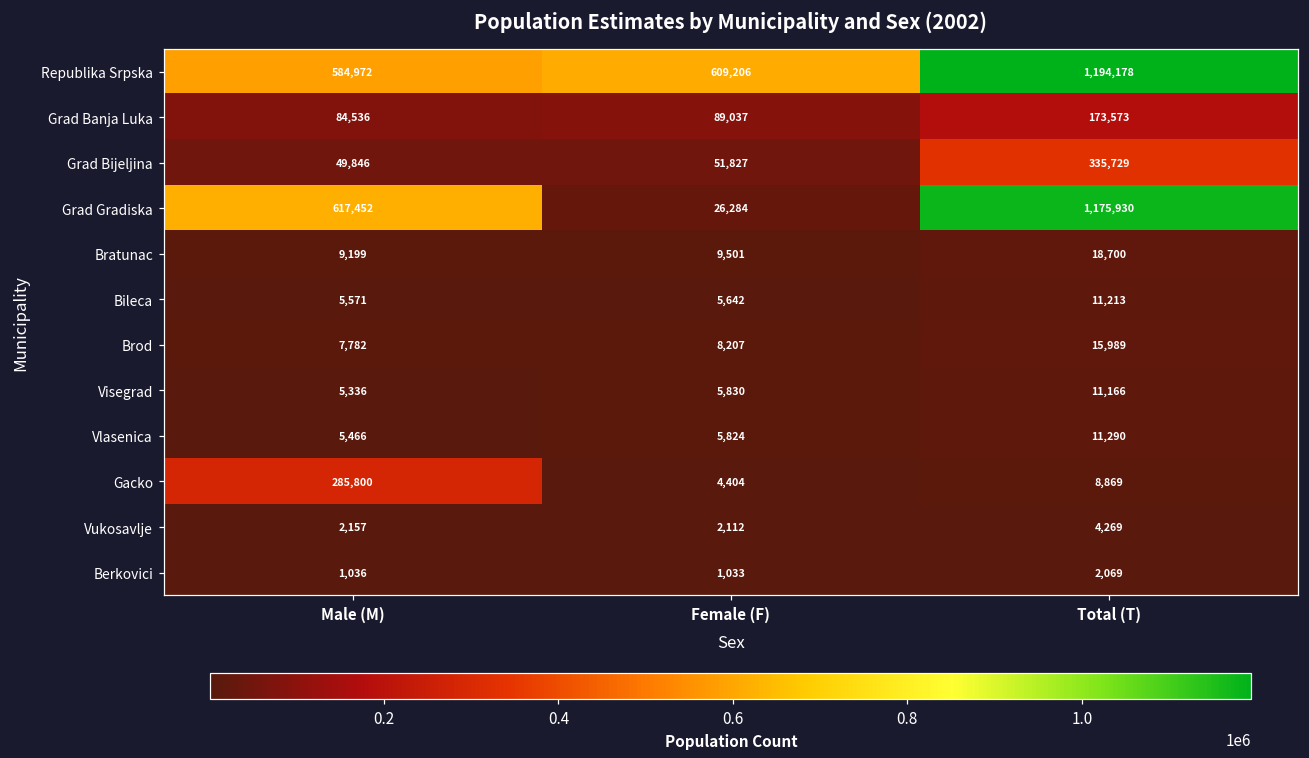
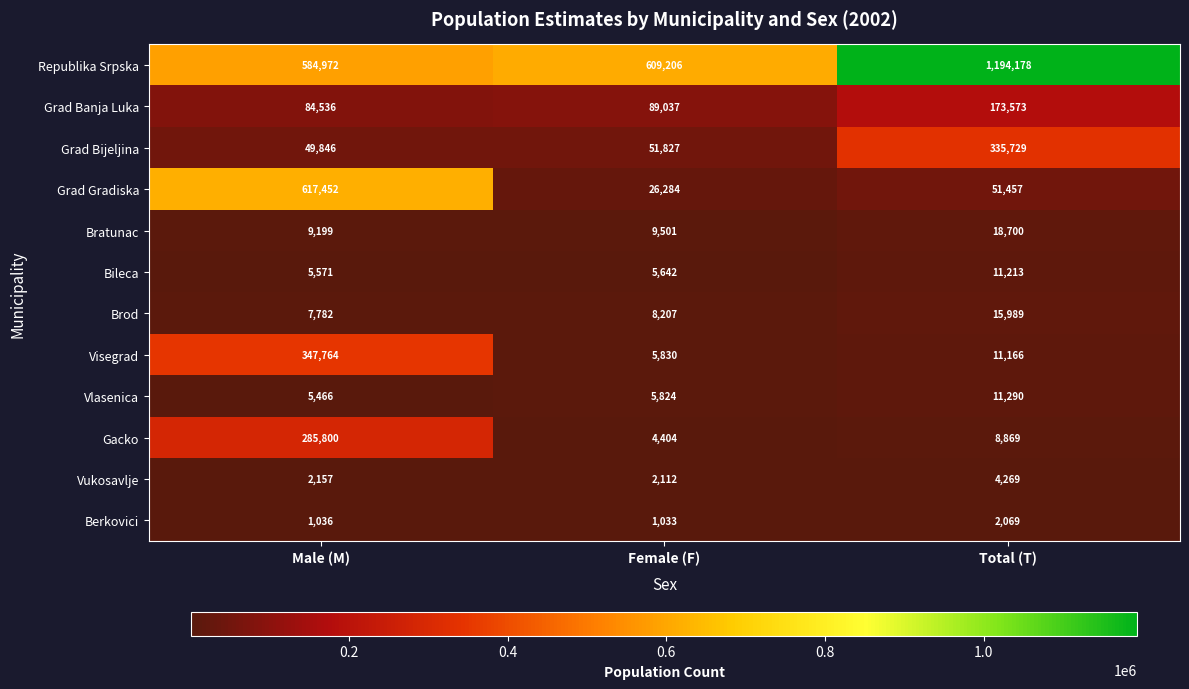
Grad Gradiska, Total (T): 1,175,930 -> 51,457
Visegrad, Male (M): 5,336 -> 347,764
